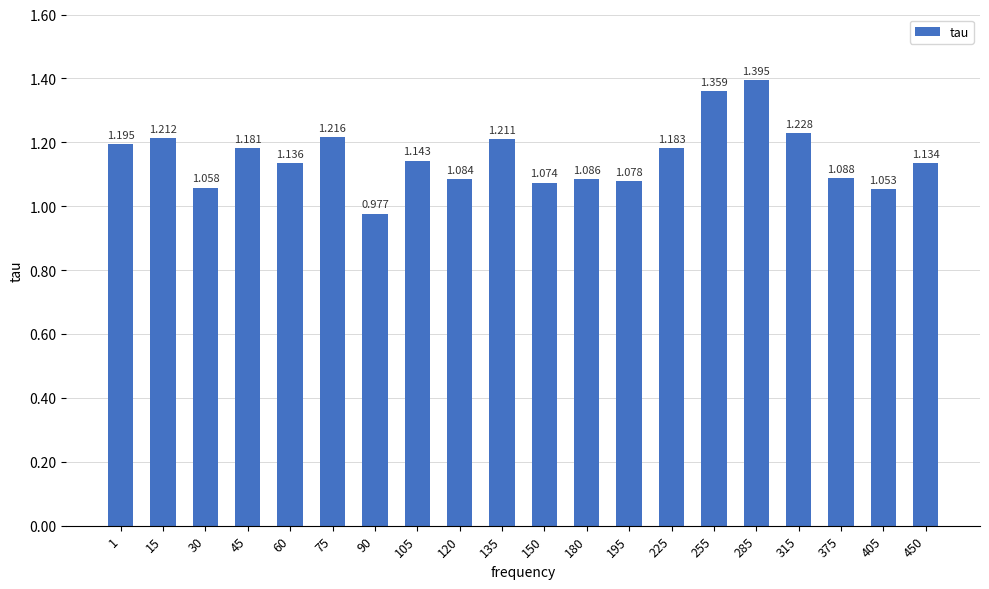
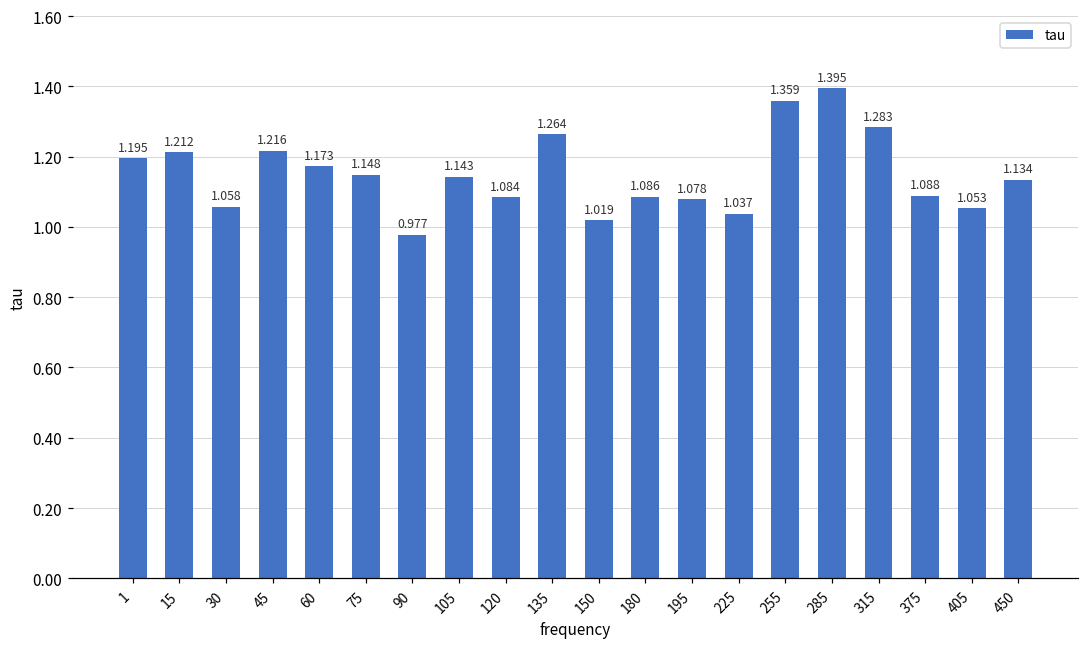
45: 1.181 -> 1.216
60: 1.136 -> 1.173
75: 1.216 -> 1.148
135: 1.211 -> 1.264
150: 1.074 -> 1.019
225: 1.183 -> 1.037
315: 1.228 -> 1.283
